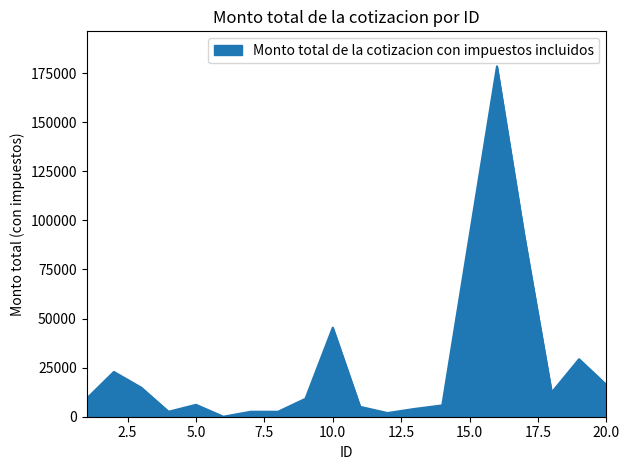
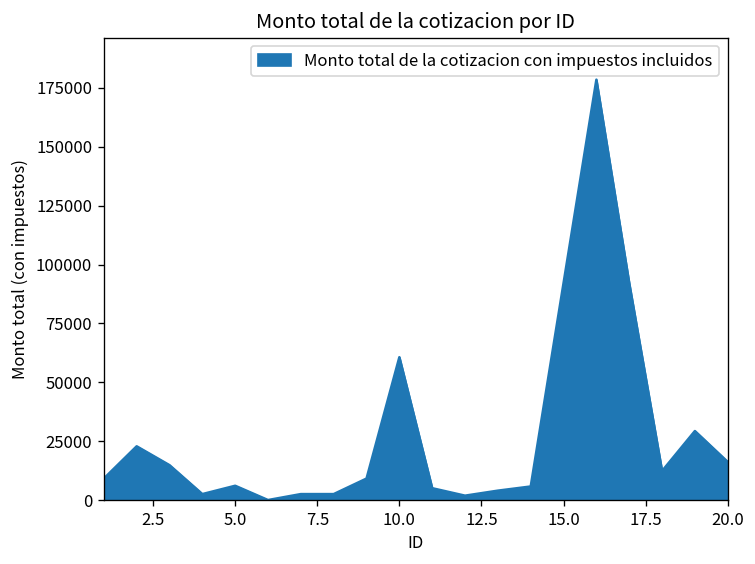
10.0: 45000 -> 61000
